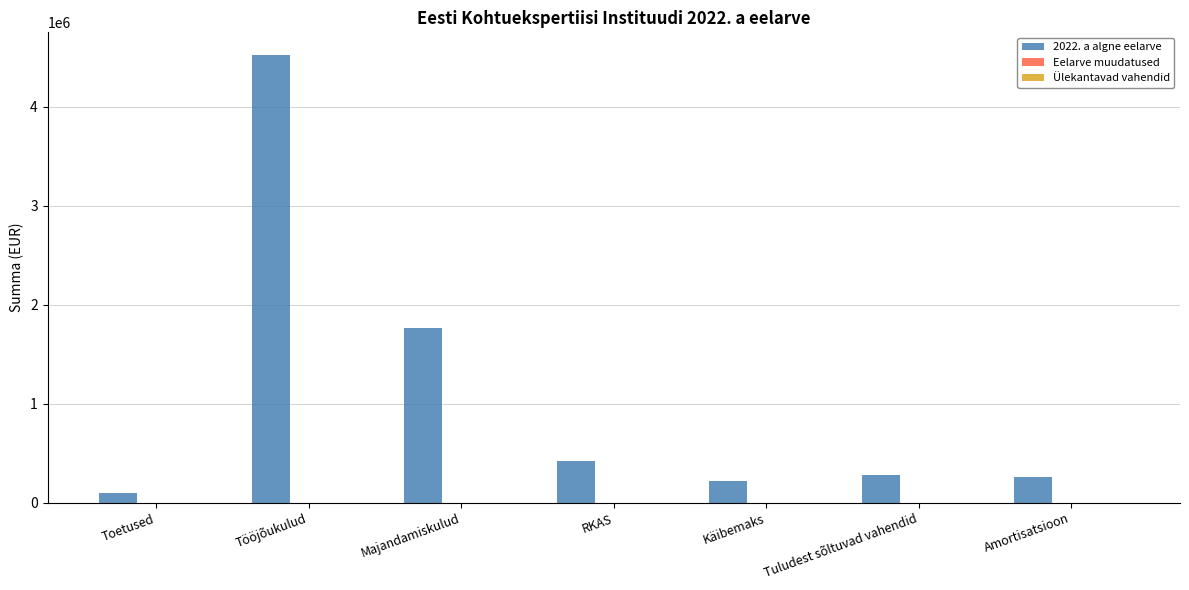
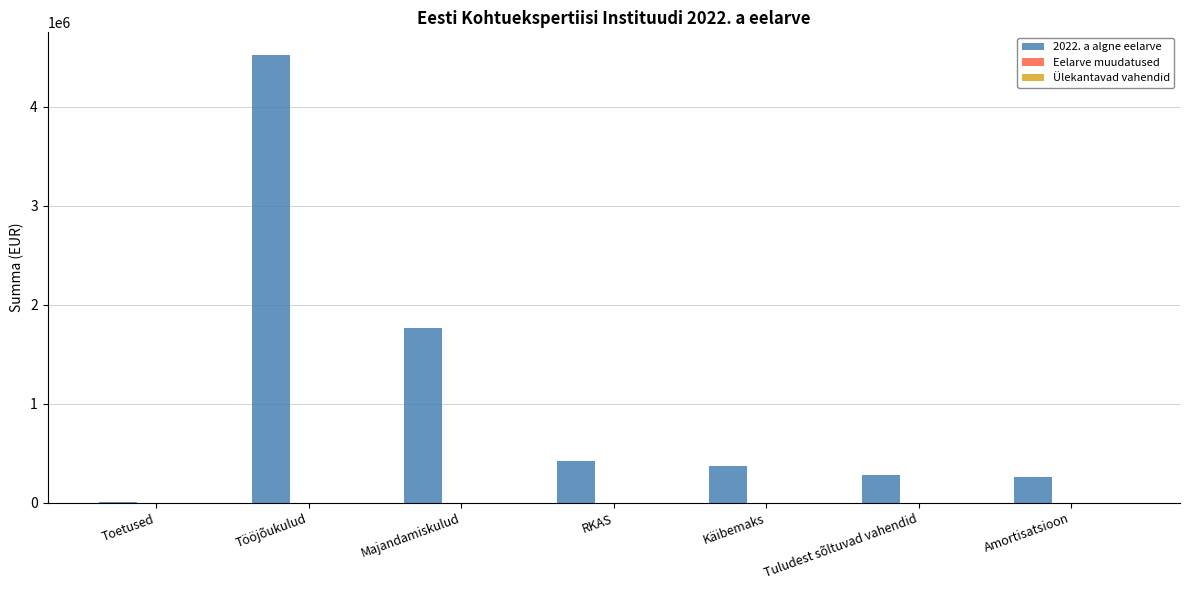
2022. a algne eelarve, Toetused: 100000 -> 0
2022. a algne eelarve, Käibemaks: 200000 -> 400000
